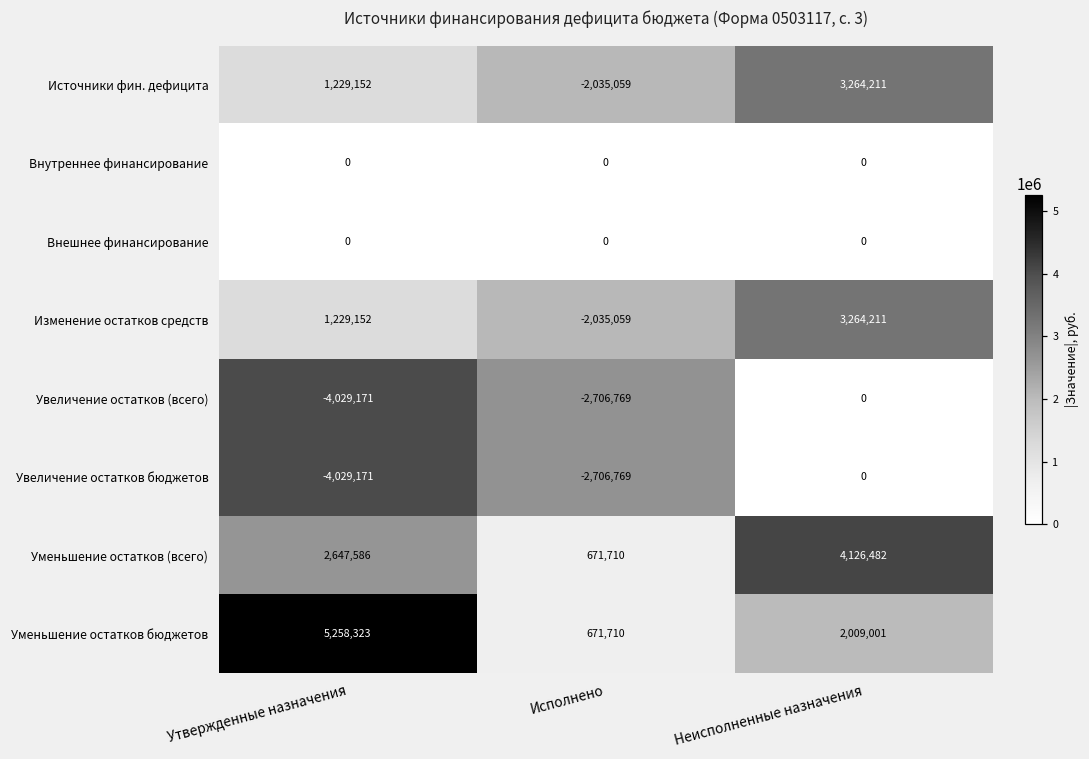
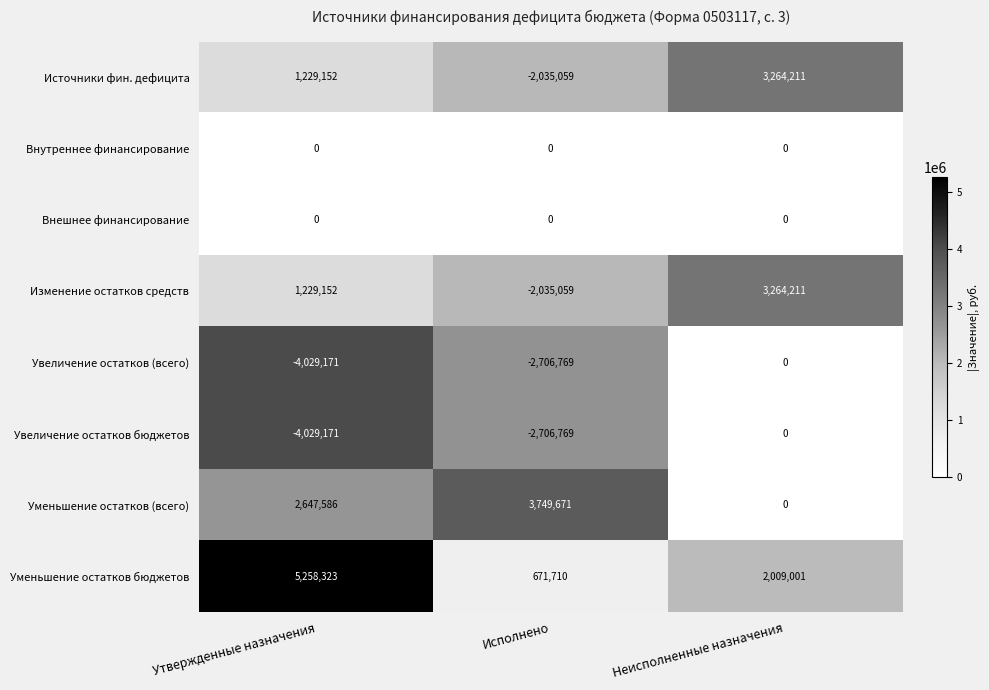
Уменьшение остатков (всего), Исполнено: 671,710 -> 3,749,671
Уменьшение остатков (всего), Неисполненные назначения: 4,126,482 -> 0
